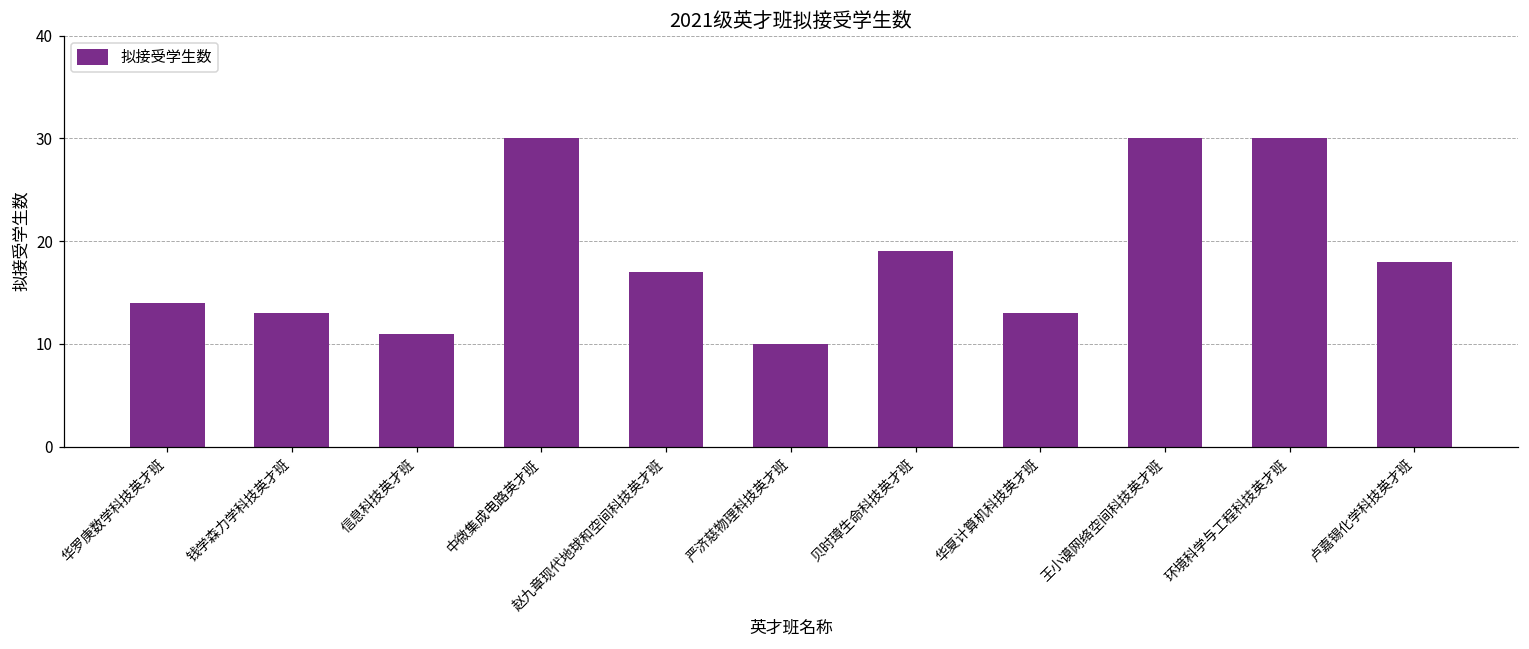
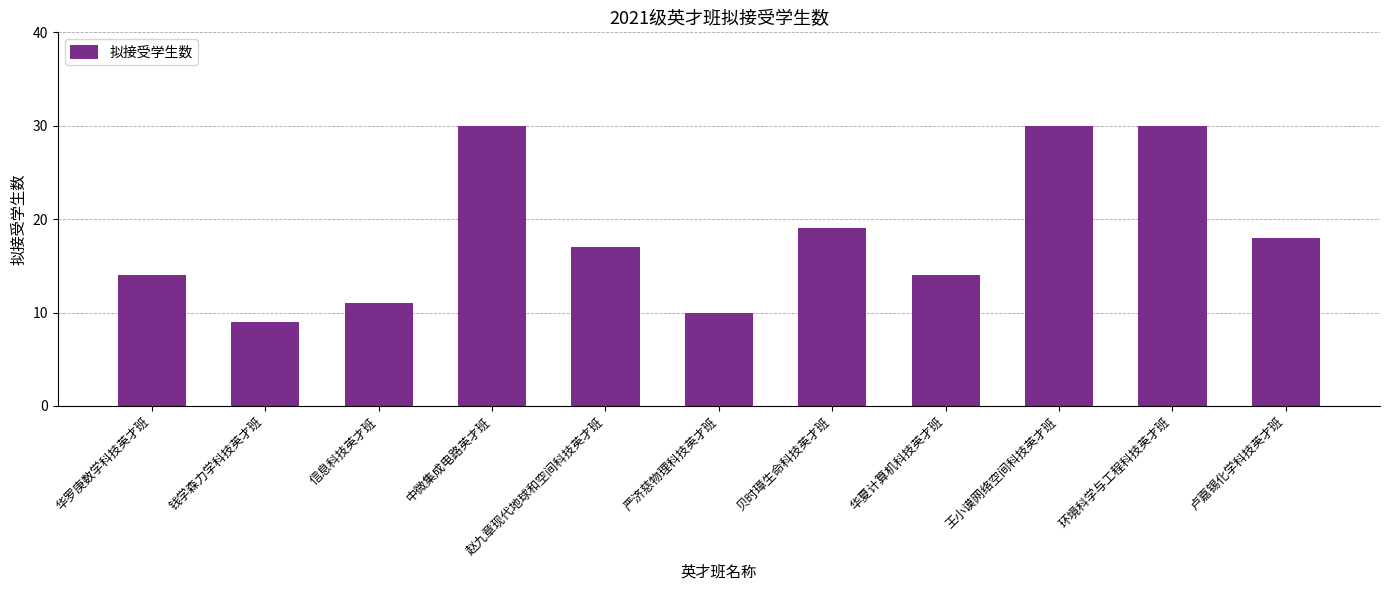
钱学森力学科技英才班: 13 -> 9
华夏计算机科技英才班: 13 -> 14
